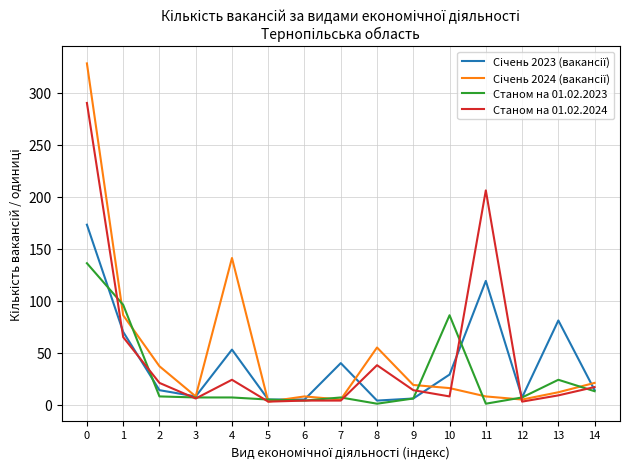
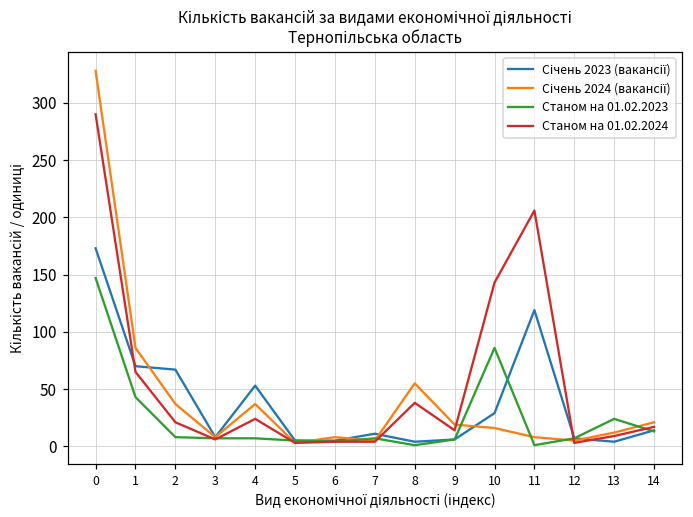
Станом на 01.02.2023, 0: 136 -> 147
Станом на 01.02.2023, 1: 96 -> 43
Січень 2023 (вакансії), 2: 14 -> 67
Січень 2024 (вакансії), 4: 141 -> 37
Січень 2023 (вакансії), 7: 40 -> 11
Станом на 01.02.2024, 10: 8 -> 143
Січень 2023 (вакансії), 13: 81 -> 4
